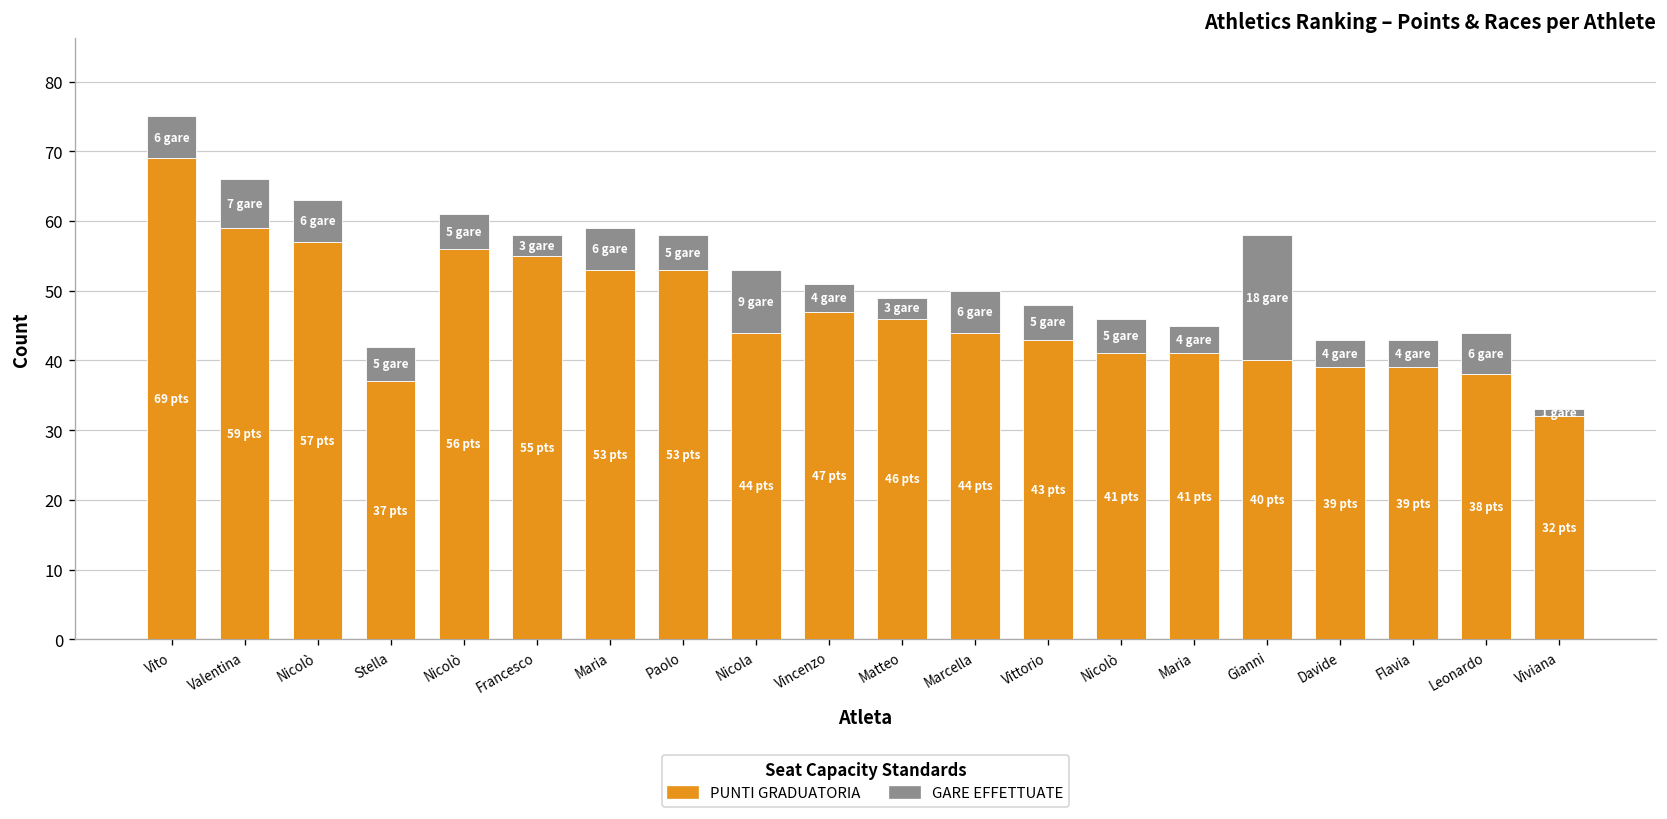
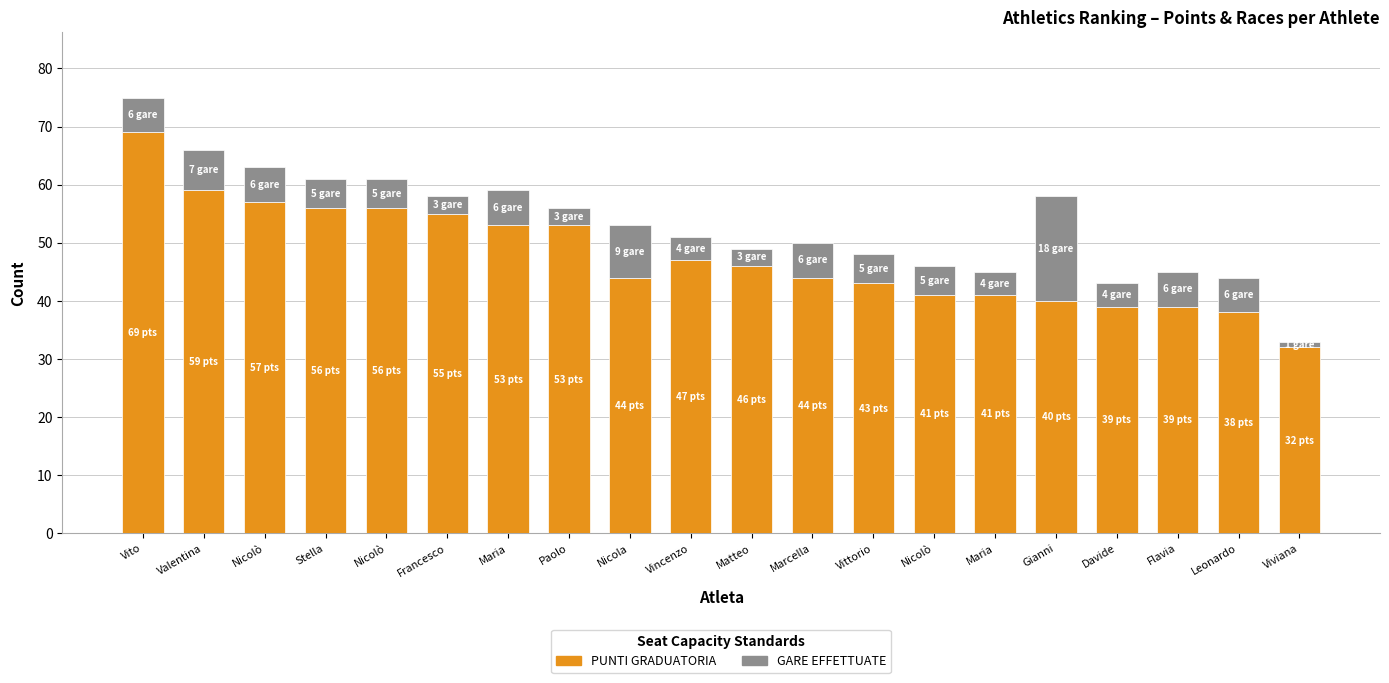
PUNTI GRADUATORIA, Stella: 37 -> 56
GARE EFFETTUATE, Paolo: 5 -> 3
GARE EFFETTUATE, Flavia: 4 -> 6
